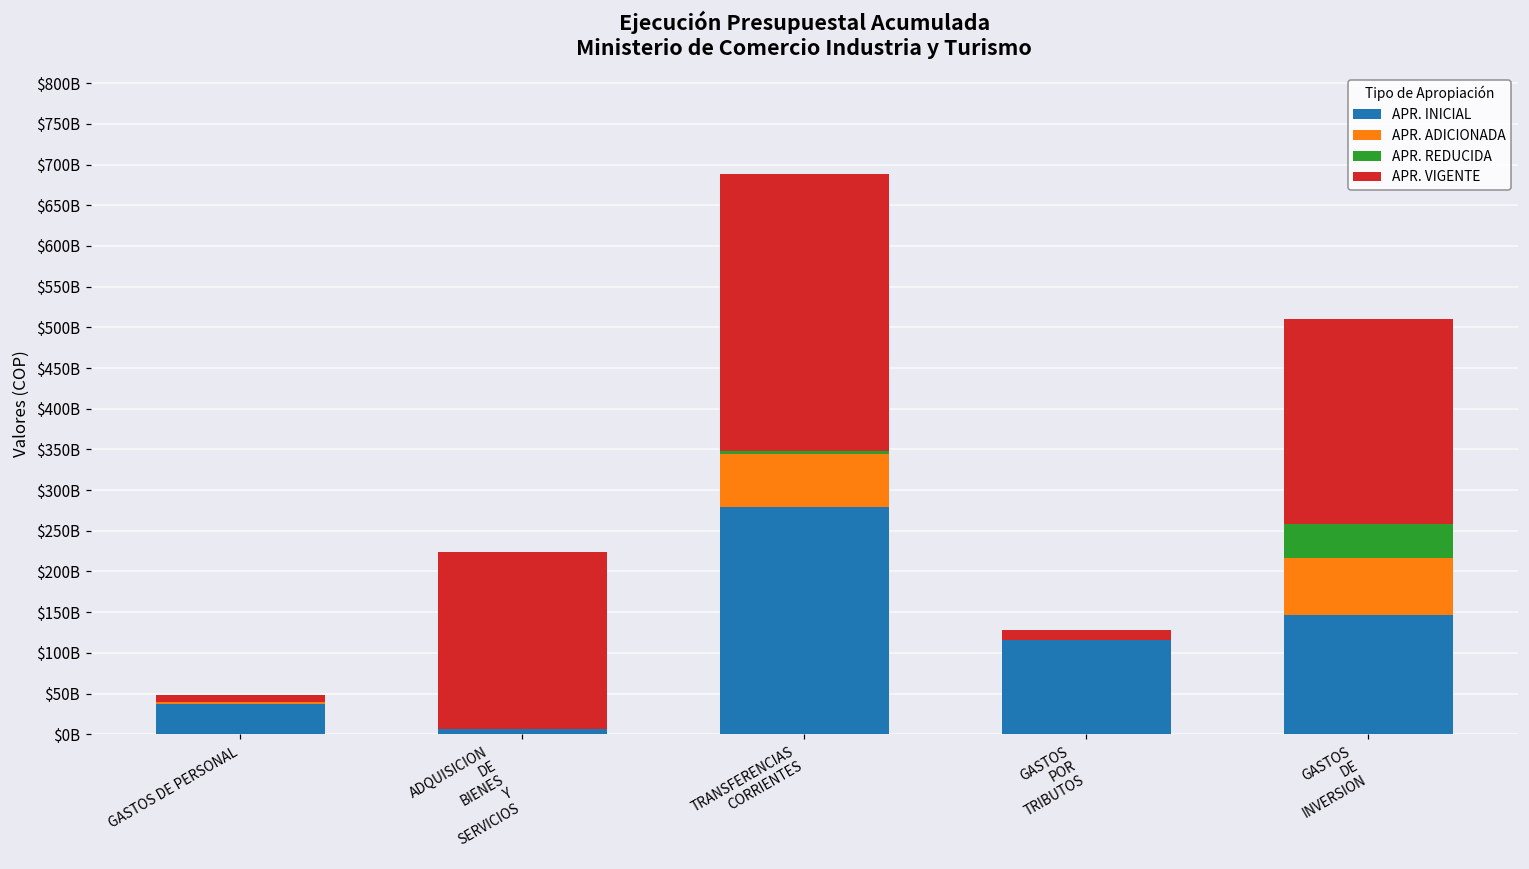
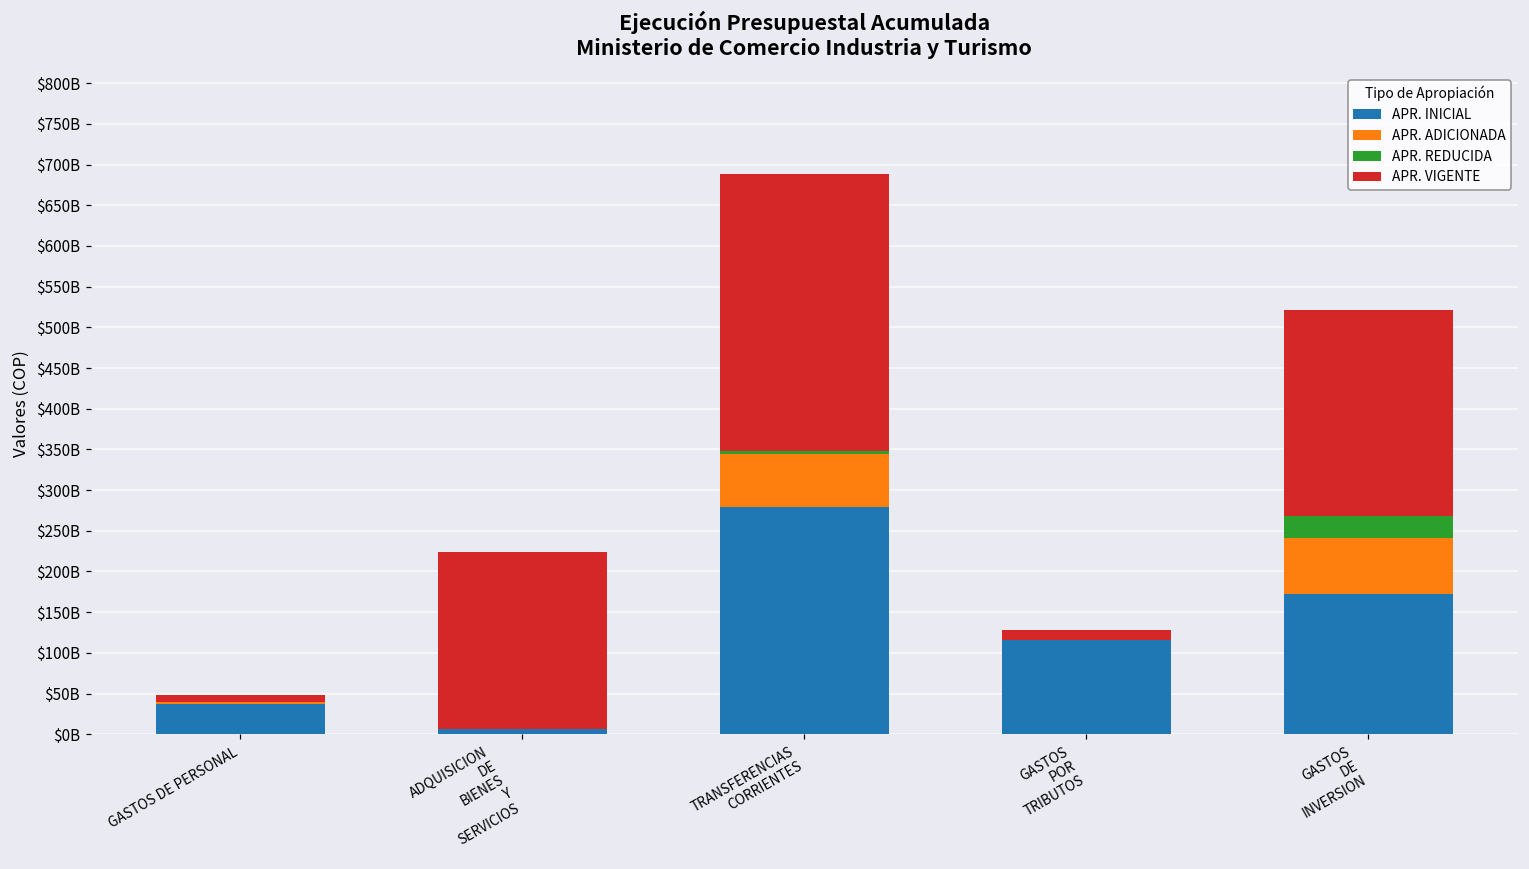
APR. INICIAL, GASTOS DE INVERSION: $150000000000 -> $170000000000
APR. REDUCIDA, GASTOS DE INVERSION: $40000000000 -> $30000000000
